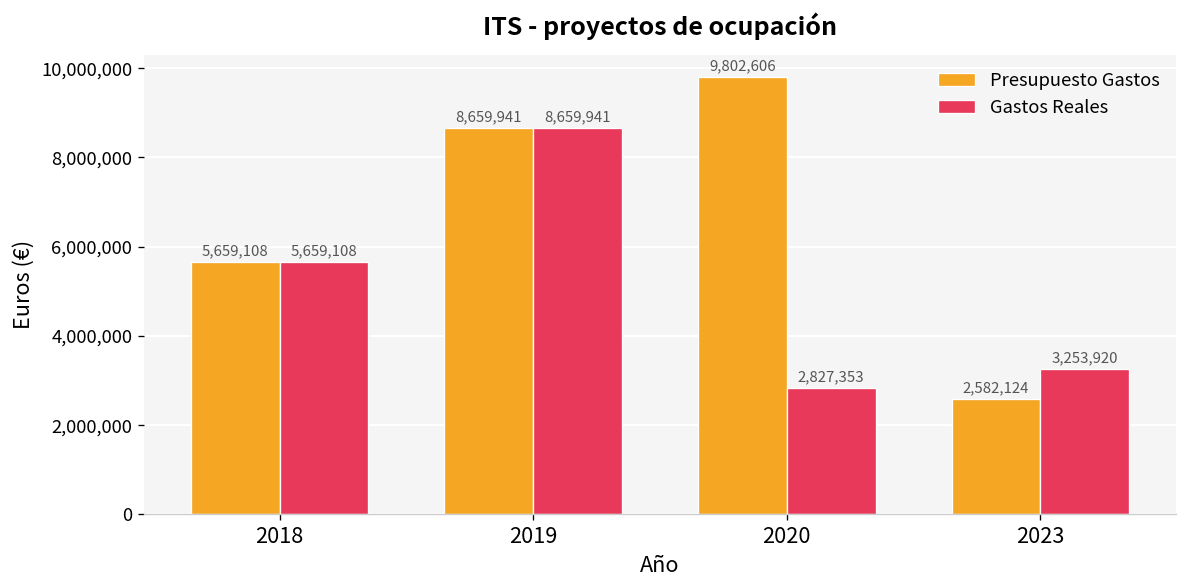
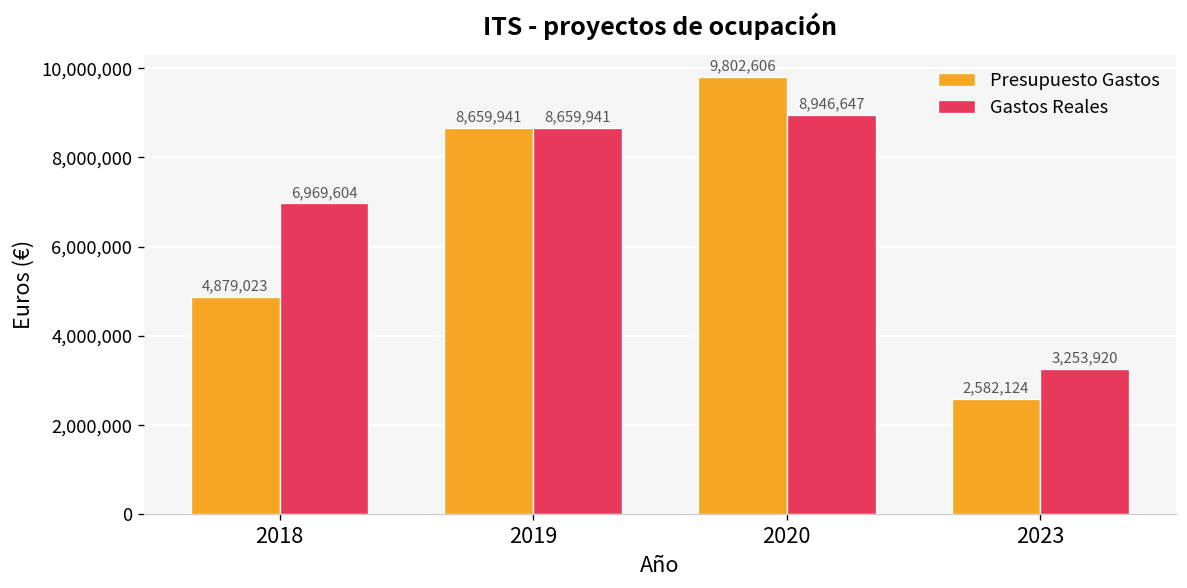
Presupuesto Gastos, 2018: 5,659,108 -> 4,879,023
Gastos Reales, 2018: 5,659,108 -> 6,969,604
Gastos Reales, 2020: 2,827,353 -> 8,946,647
